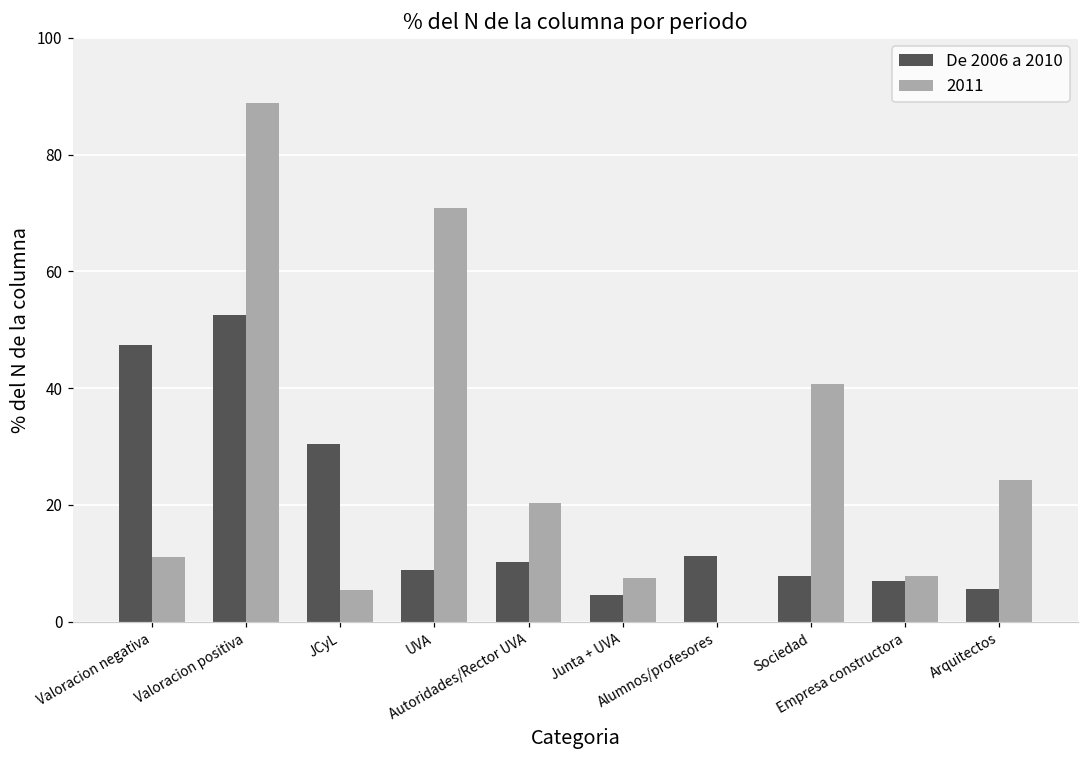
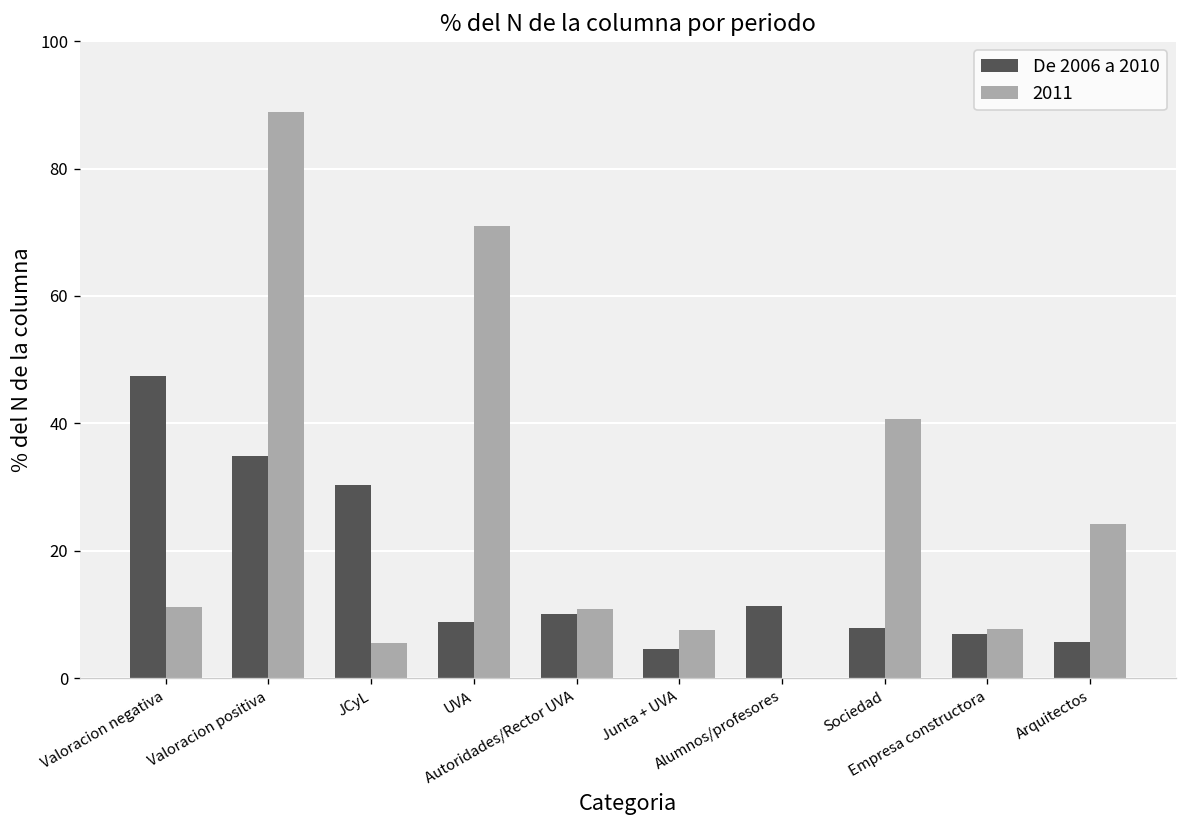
De 2006 a 2010, Valoracion positiva: 53 -> 35
2011, Autoridades/Rector UVA: 20 -> 11
